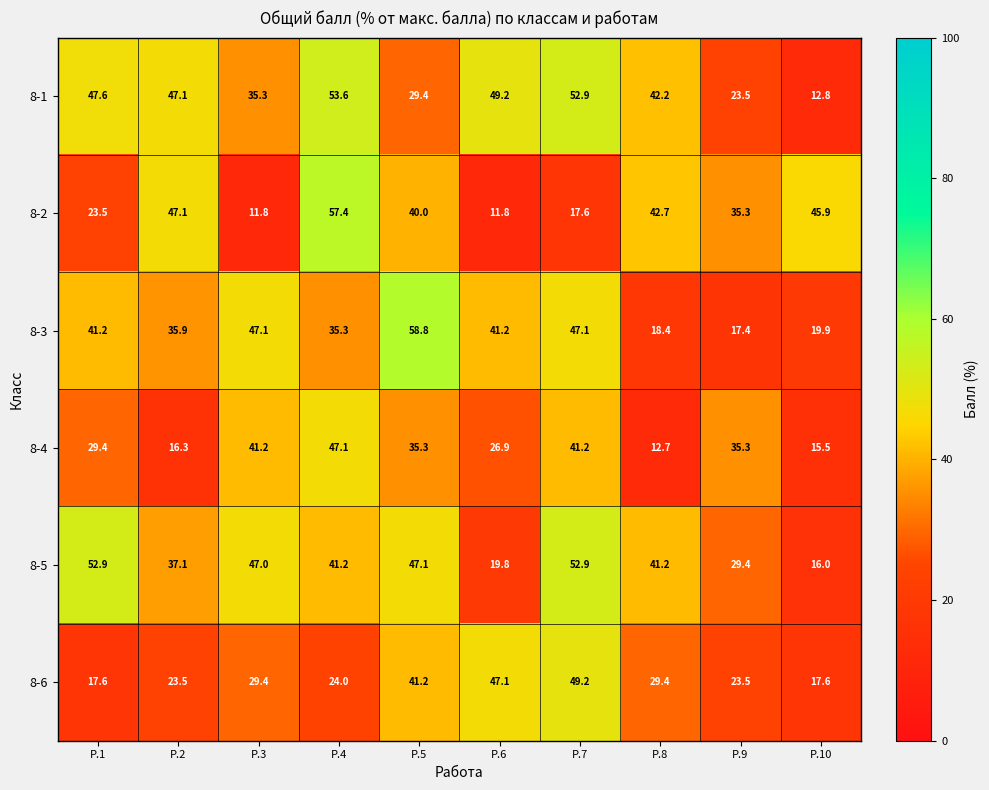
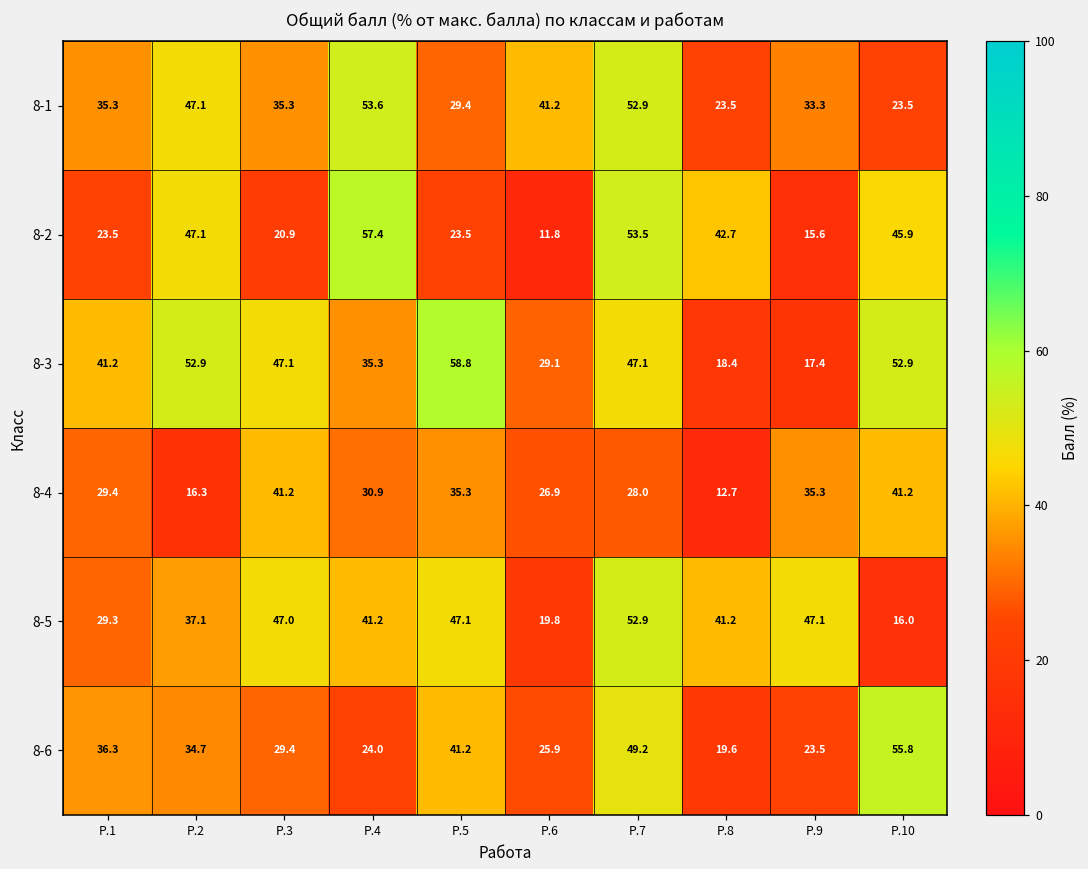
8-1, Р.1: 47.6 -> 35.3
8-1, Р.6: 49.2 -> 41.2
8-1, Р.8: 42.2 -> 23.5
8-1, Р.9: 23.5 -> 33.3
8-1, Р.10: 12.8 -> 23.5
8-2, Р.3: 11.8 -> 20.9
8-2, Р.5: 40.0 -> 23.5
8-2, Р.7: 17.6 -> 53.5
8-2, Р.9: 35.3 -> 15.6
8-3, Р.2: 35.9 -> 52.9
8-3, Р.6: 41.2 -> 29.1
8-3, Р.10: 19.9 -> 52.9
8-4, Р.4: 47.1 -> 30.9
8-4, Р.7: 41.2 -> 28.0
8-4, Р.10: 15.5 -> 41.2
8-5, Р.1: 52.9 -> 29.3
8-5, Р.9: 29.4 -> 47.1
8-6, Р.1: 17.6 -> 36.3
8-6, Р.2: 23.5 -> 34.7
8-6, Р.6: 47.1 -> 25.9
8-6, Р.8: 29.4 -> 19.6
8-6, Р.10: 17.6 -> 55.8
